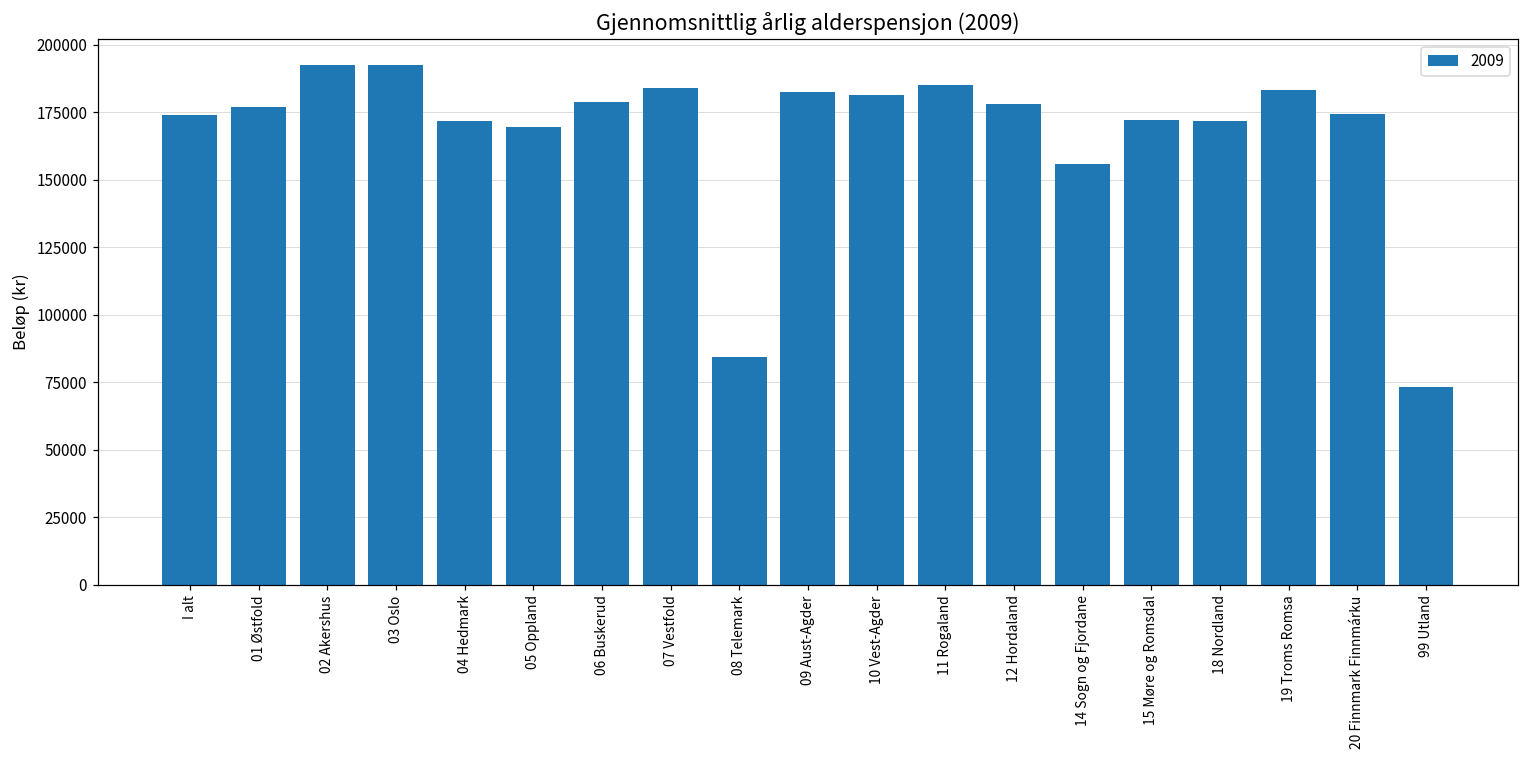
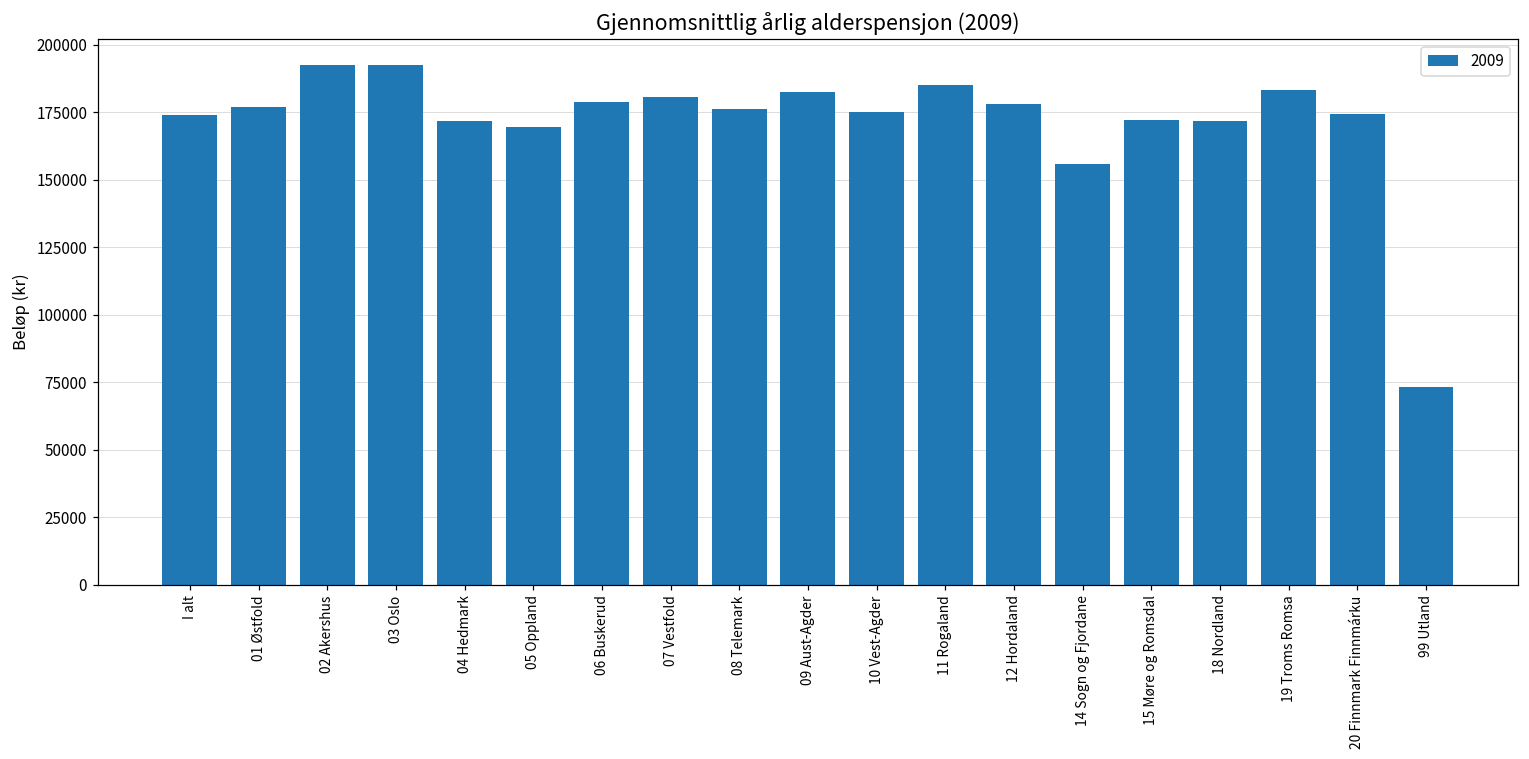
07 Vestfold: 184000 -> 181000
08 Telemark: 84000 -> 176000
10 Vest-Agder: 181000 -> 175000
